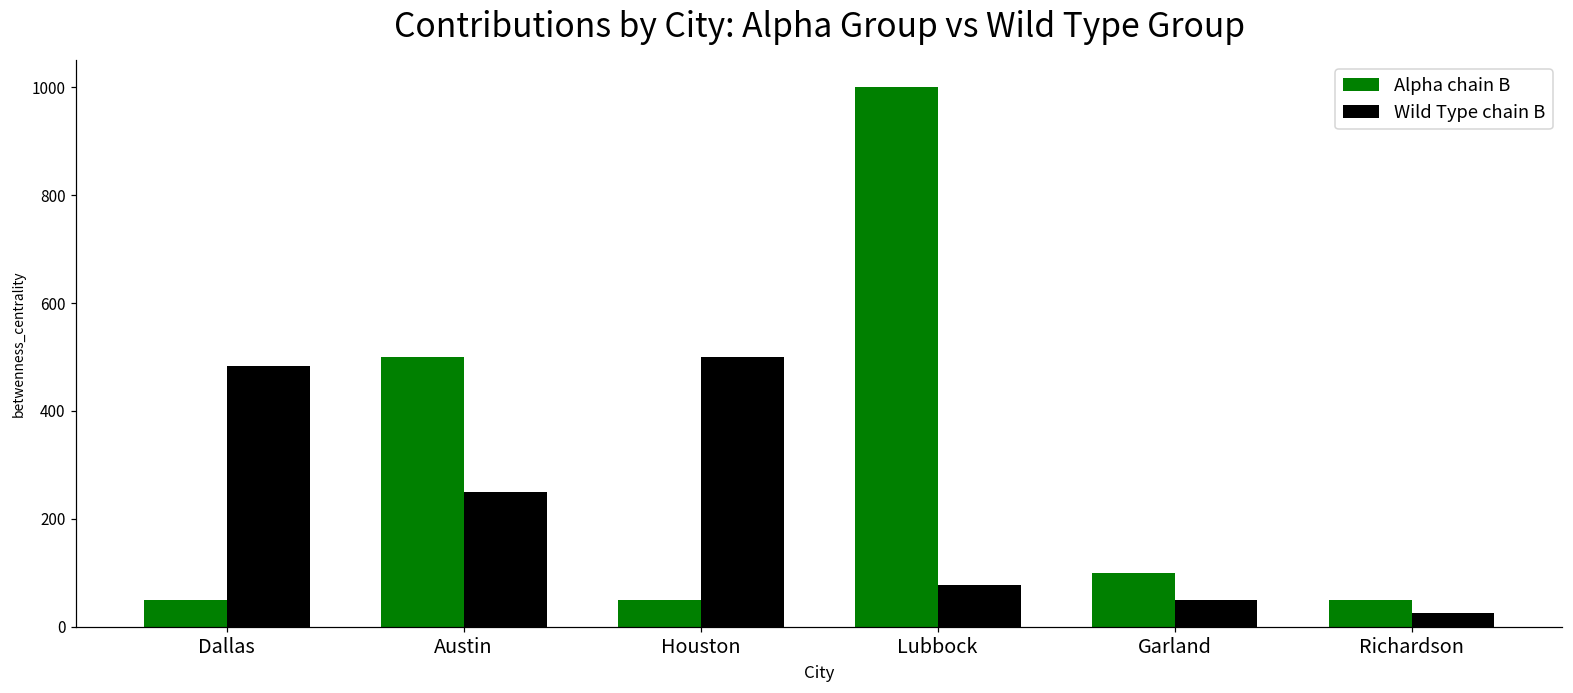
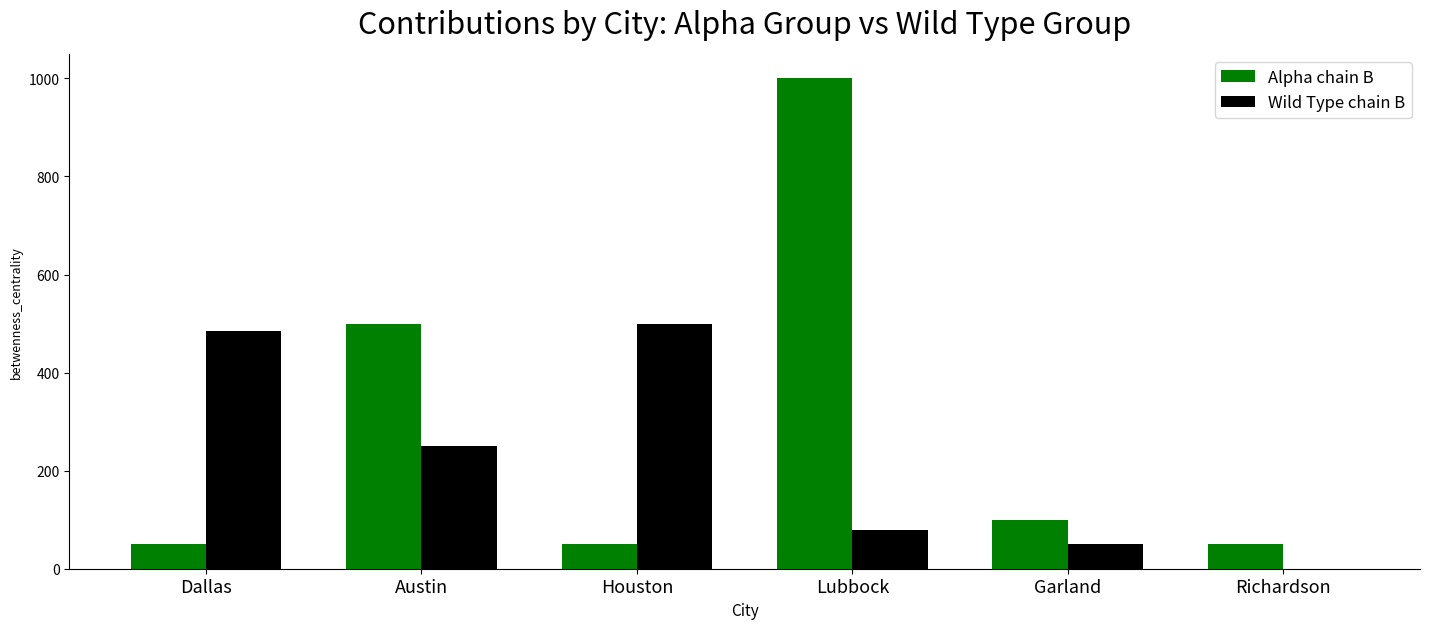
Wild Type chain B, Richardson: 30 -> 0
